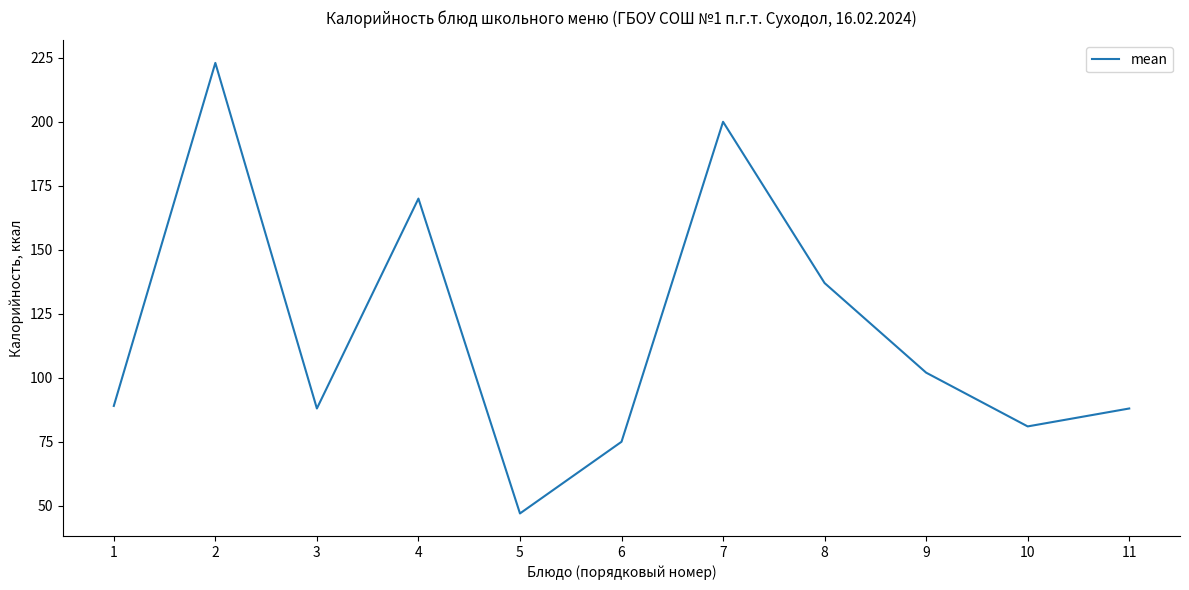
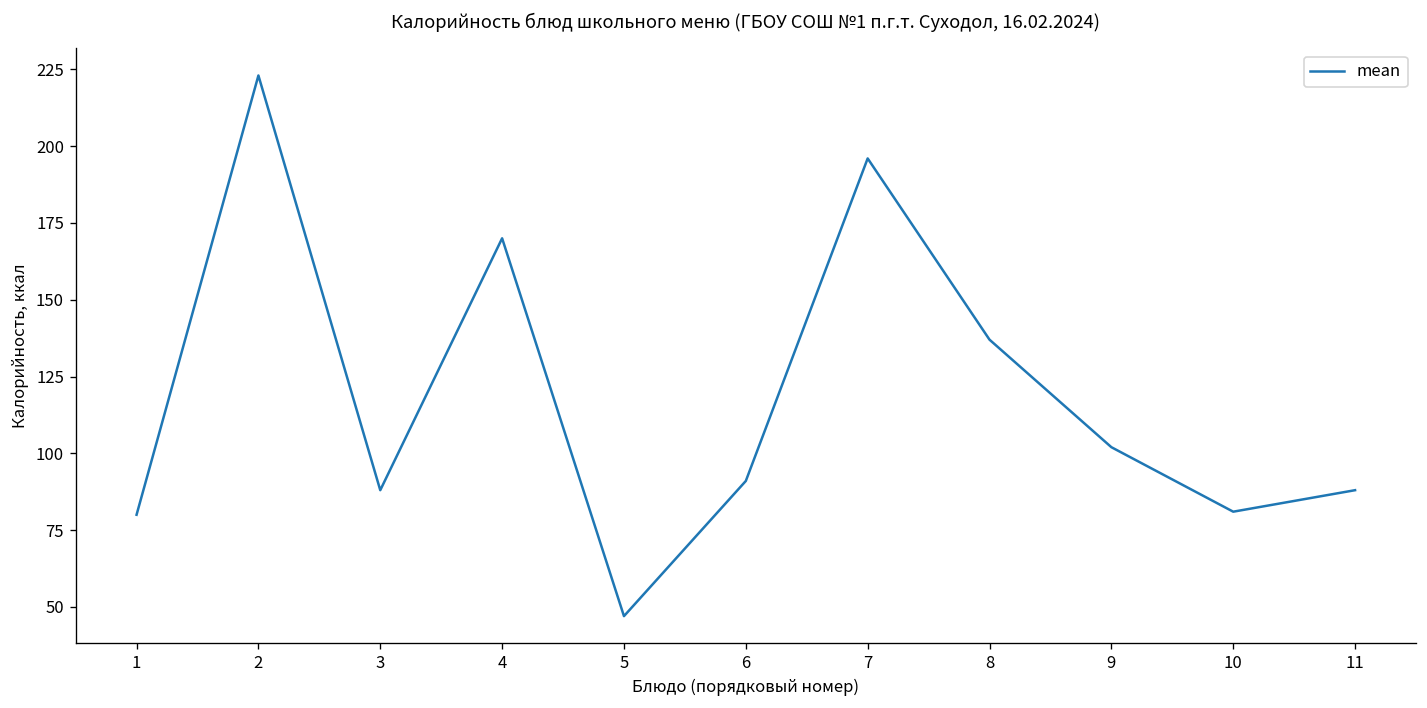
1: 89 -> 80
6: 75 -> 91
7: 200 -> 196
